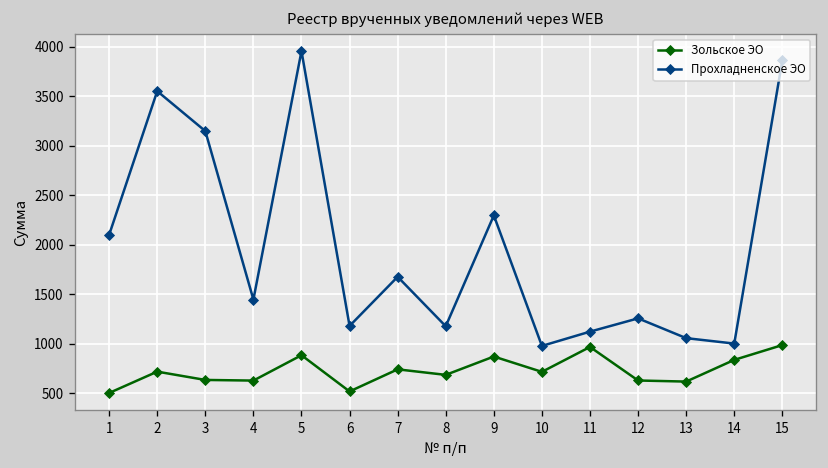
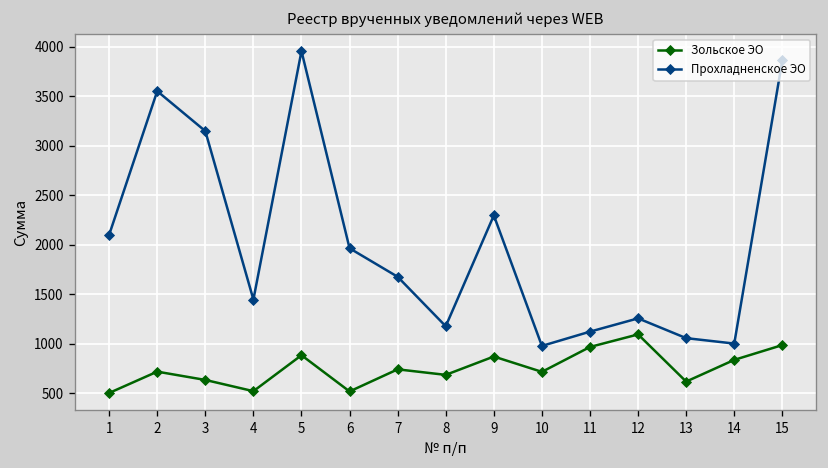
Зольское ЭО, 4: 600 -> 500
Прохладненское ЭО, 6: 1200 -> 2000
Зольское ЭО, 12: 600 -> 1100
